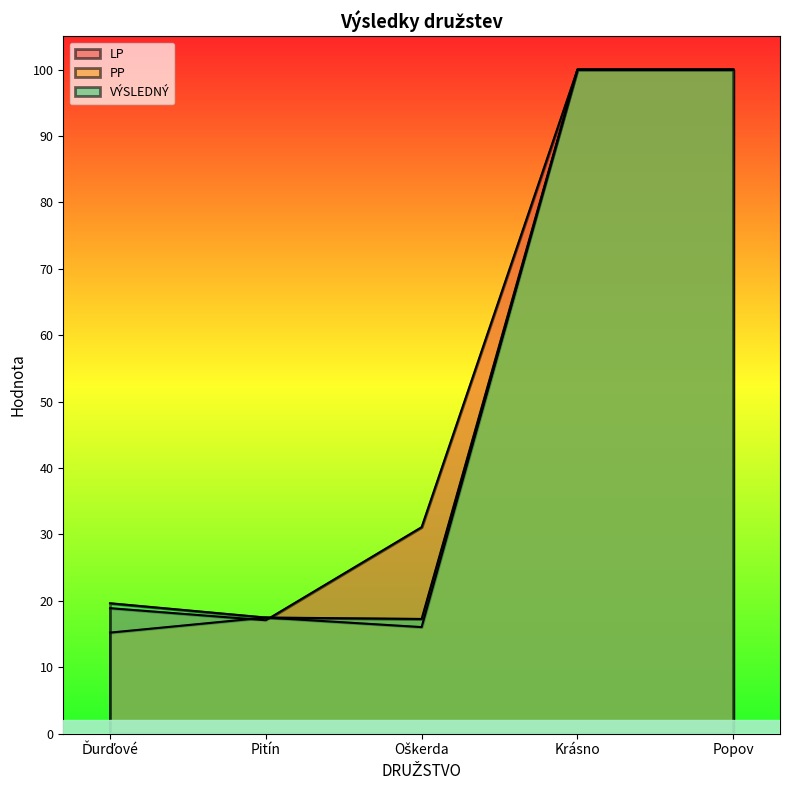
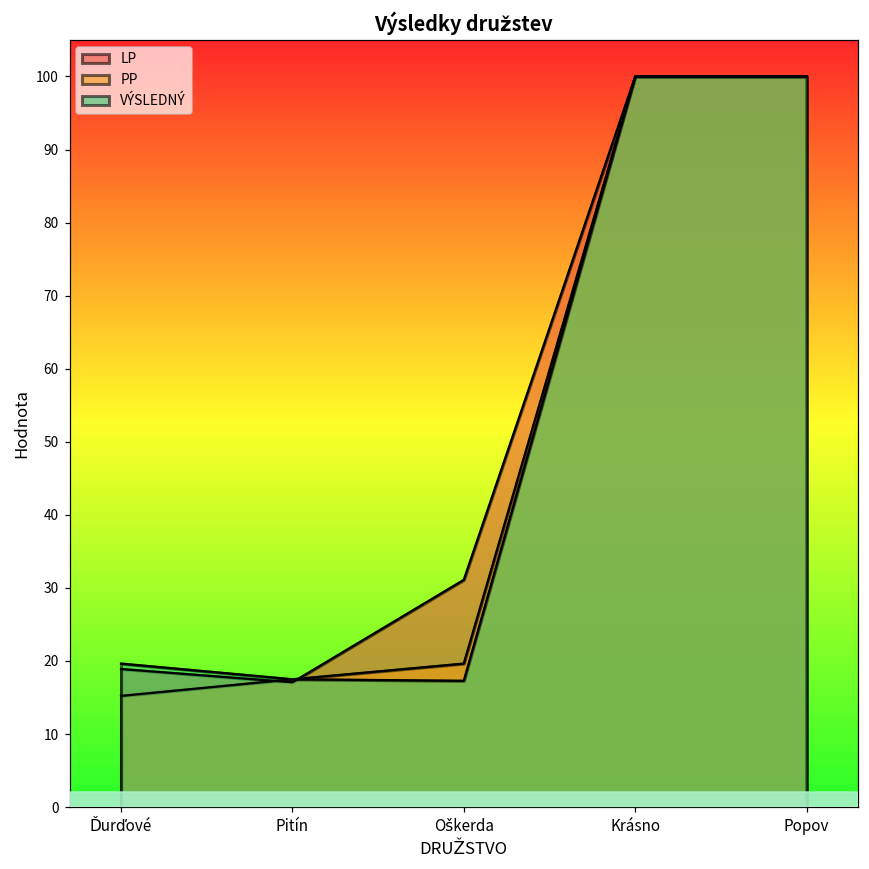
PP, Oškerda: 16 -> 20
